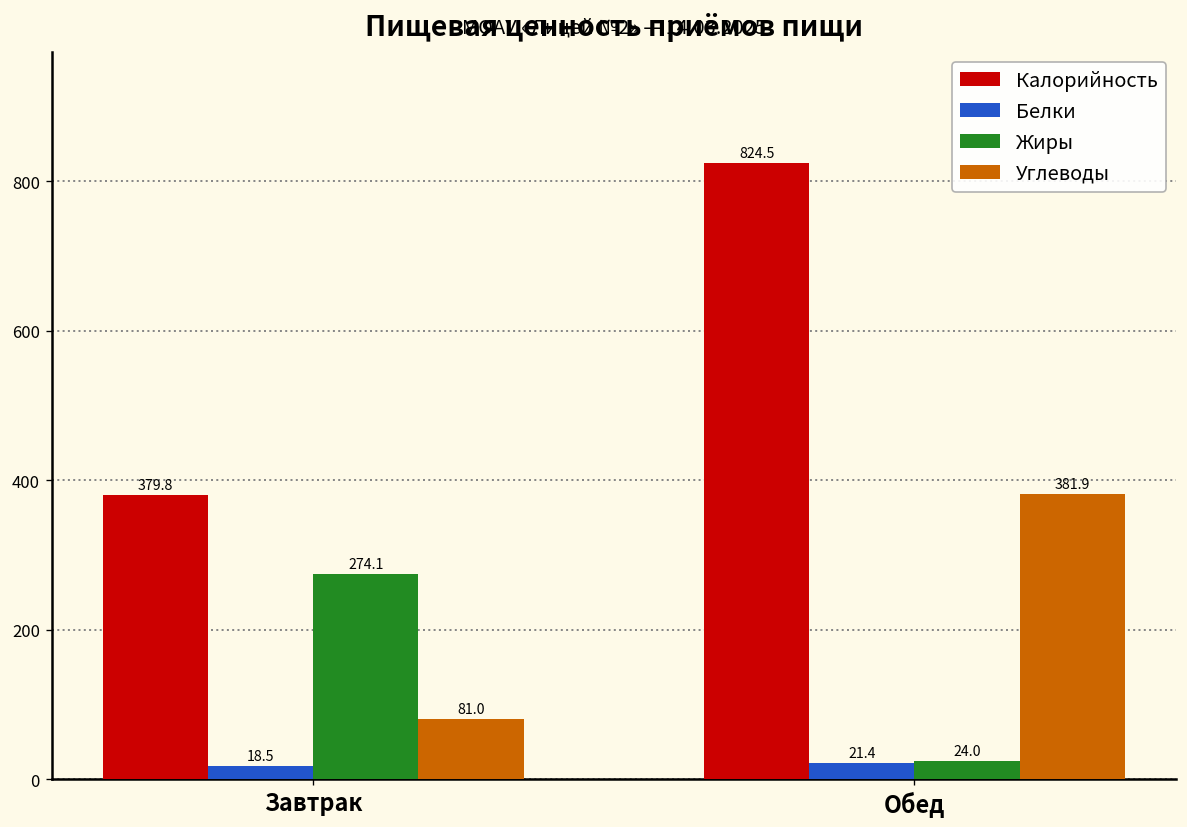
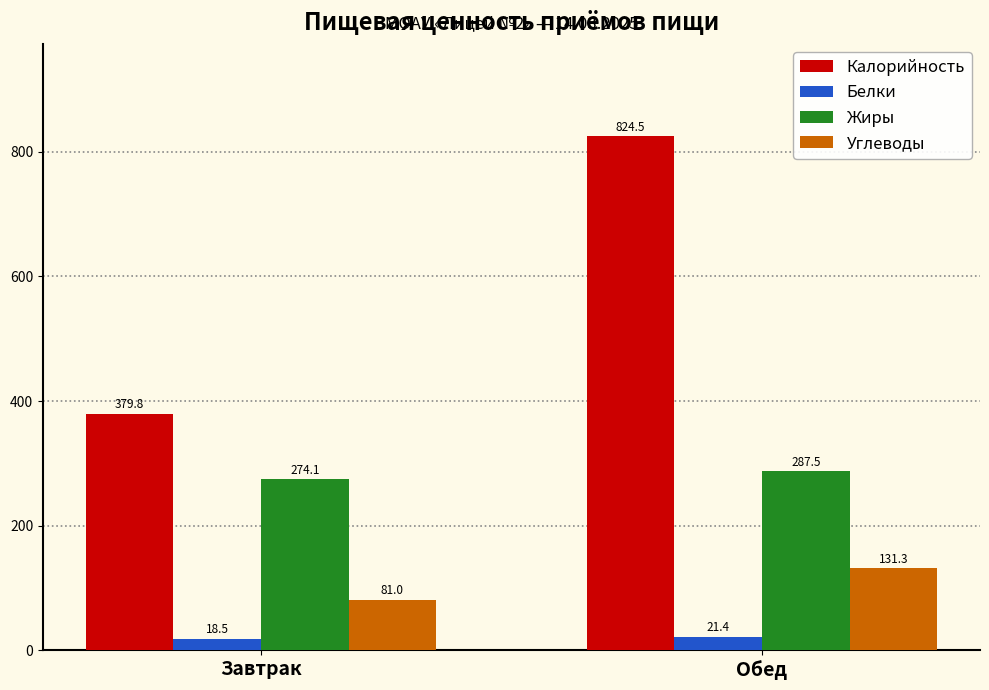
Жиры, Обед: 24.0 -> 287.5
Углеводы, Обед: 381.9 -> 131.3
